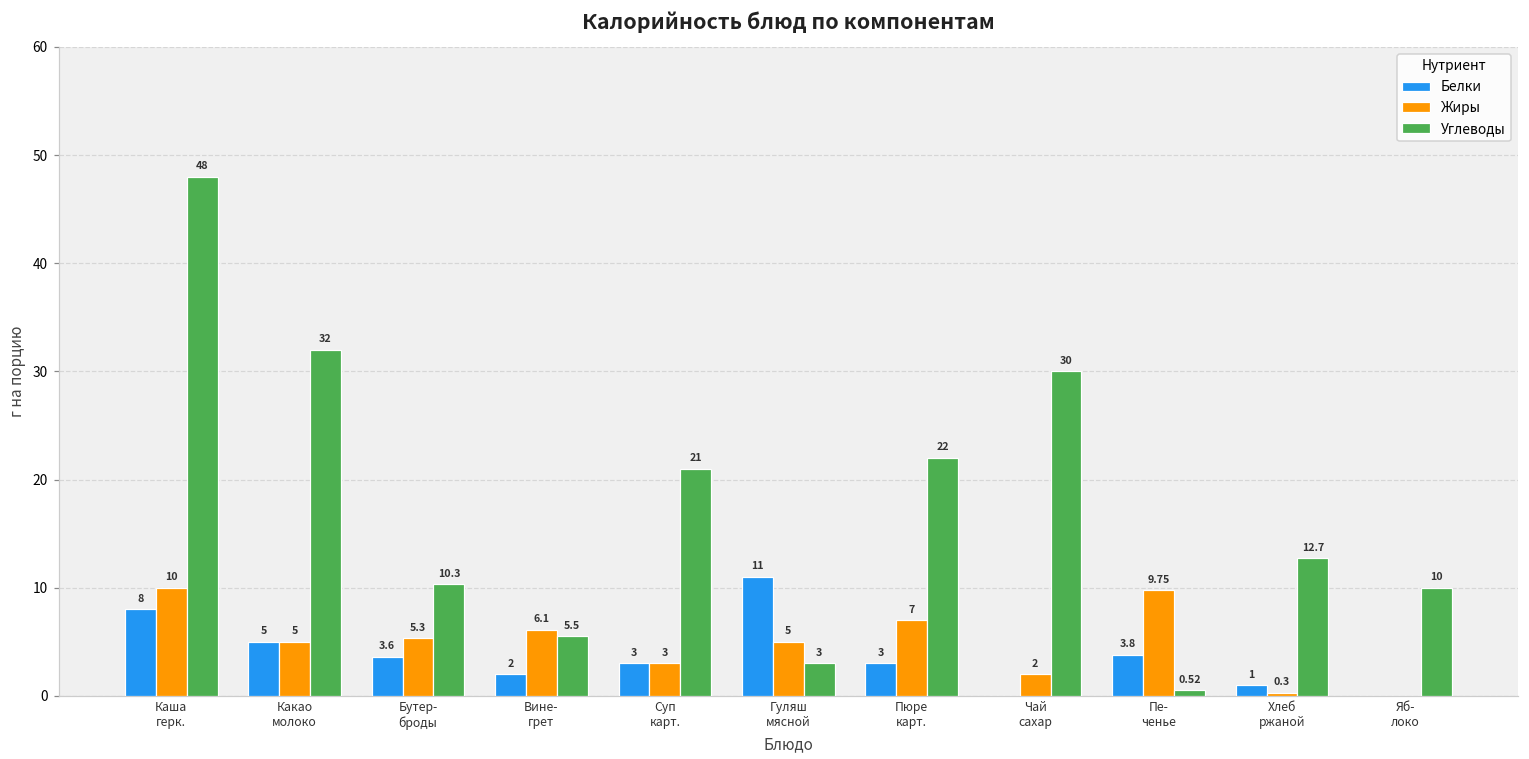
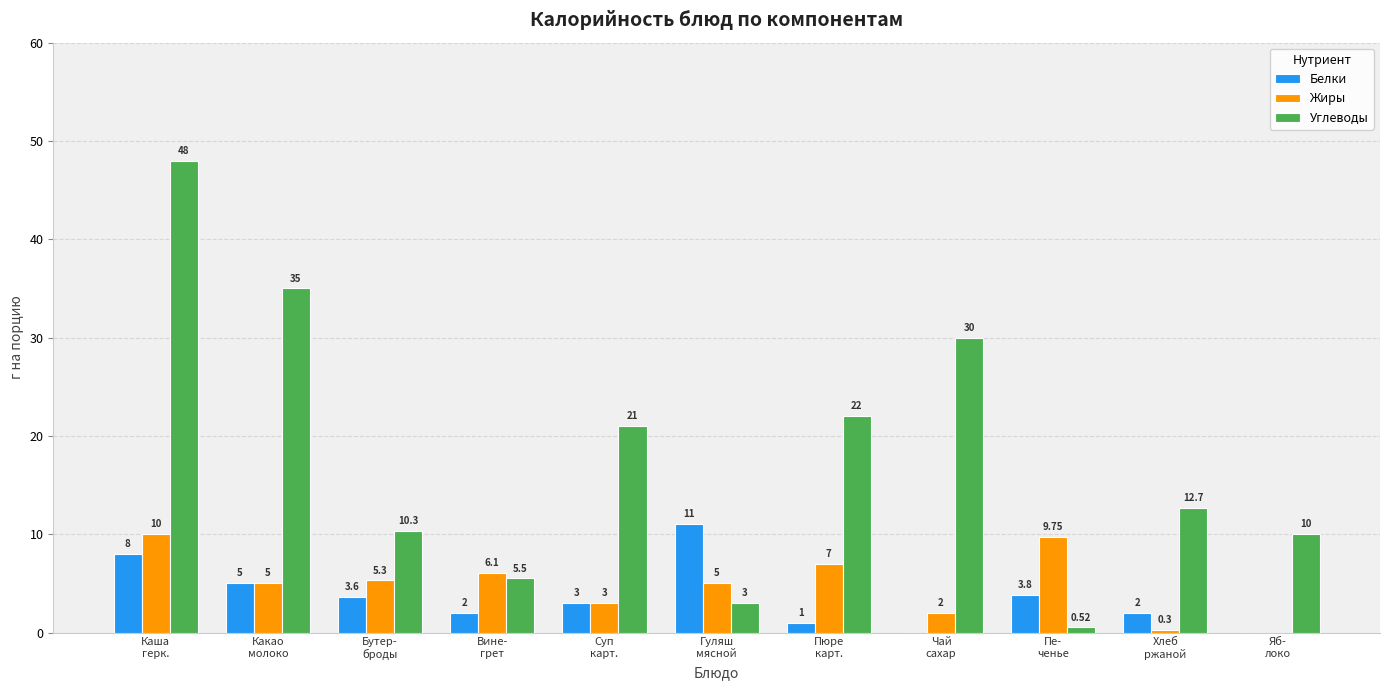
Углеводы, Какао молоко: 32 -> 35
Белки, Пюре карт.: 3 -> 1
Белки, Хлеб ржаной: 1 -> 2
